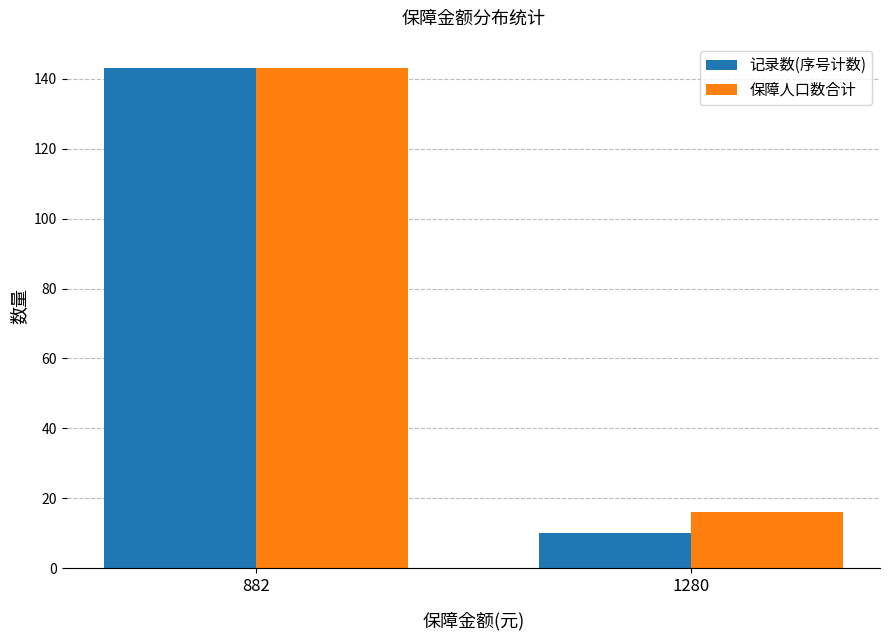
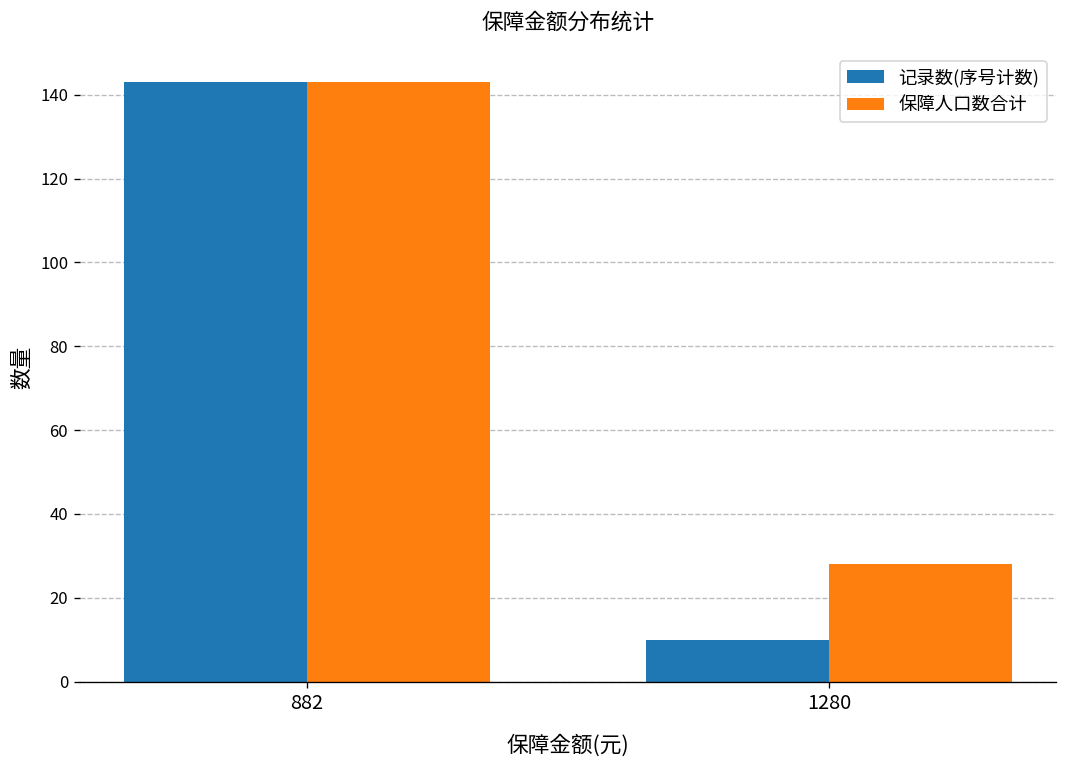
保障人口数合计, 1280: 16 -> 28
